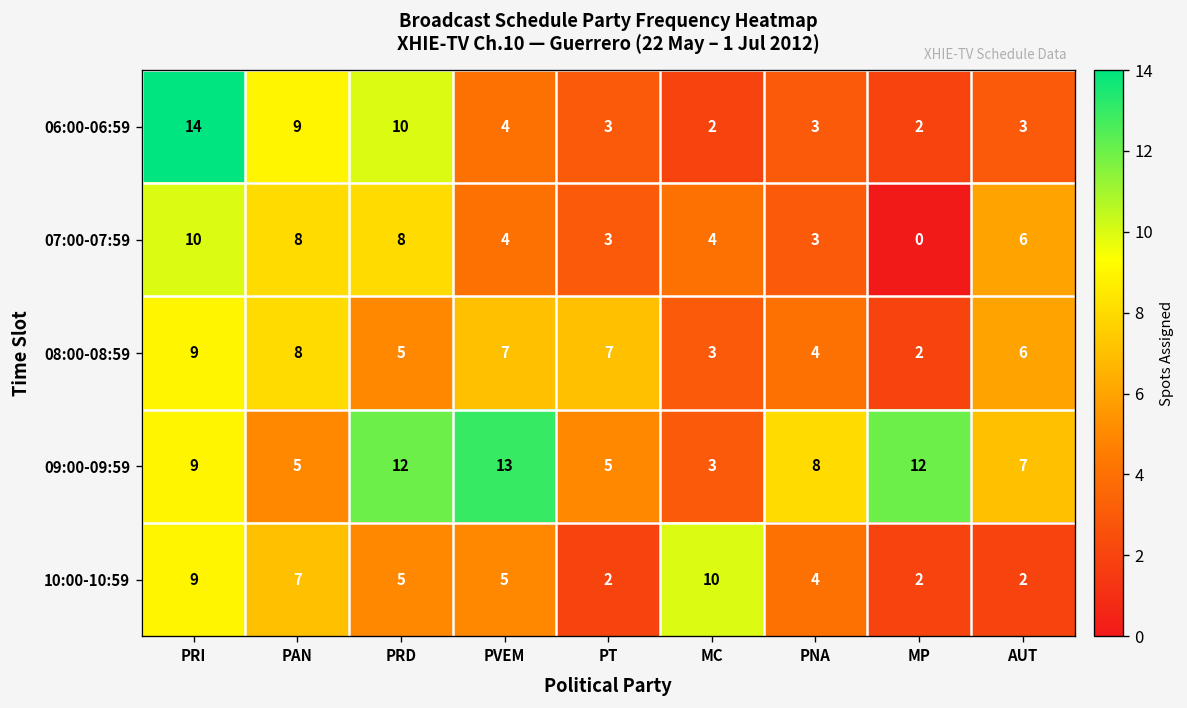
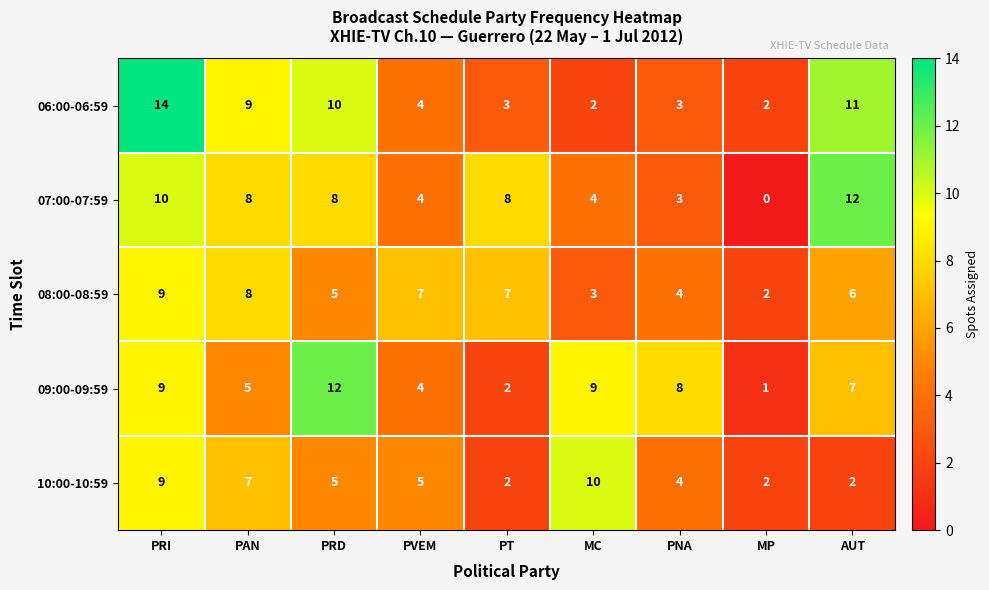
06:00-06:59, AUT: 3 -> 11
07:00-07:59, PT: 3 -> 8
07:00-07:59, AUT: 6 -> 12
09:00-09:59, PVEM: 13 -> 4
09:00-09:59, PT: 5 -> 2
09:00-09:59, MC: 3 -> 9
09:00-09:59, MP: 12 -> 1
